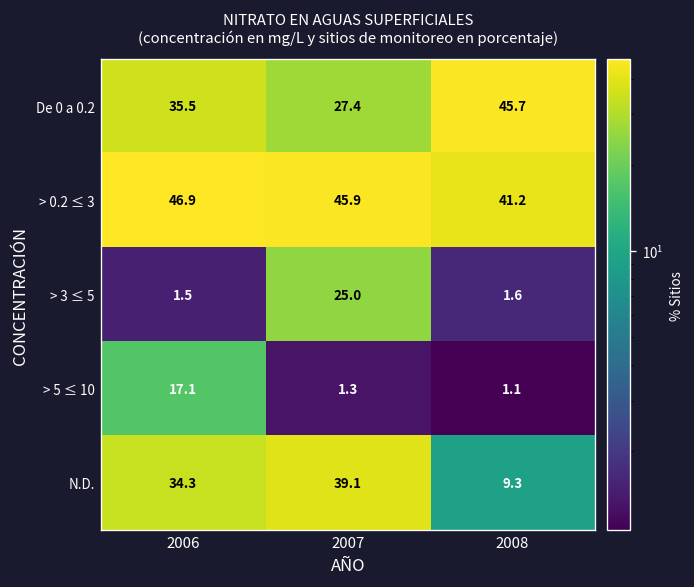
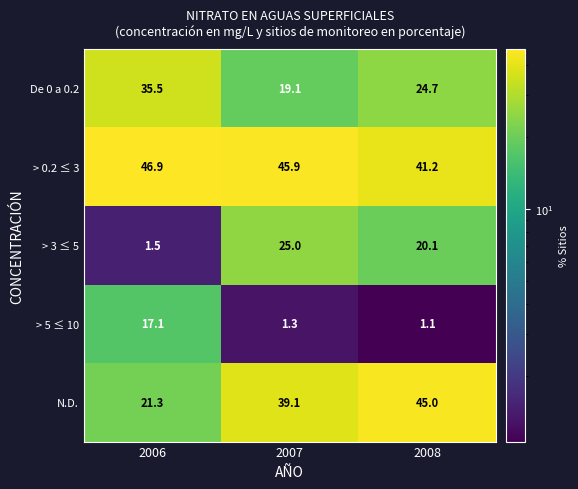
De 0 a 0.2, 2007: 27.4 -> 19.1
De 0 a 0.2, 2008: 45.7 -> 24.7
> 3 ≤ 5, 2008: 1.6 -> 20.1
N.D., 2006: 34.3 -> 21.3
N.D., 2008: 9.3 -> 45.0
